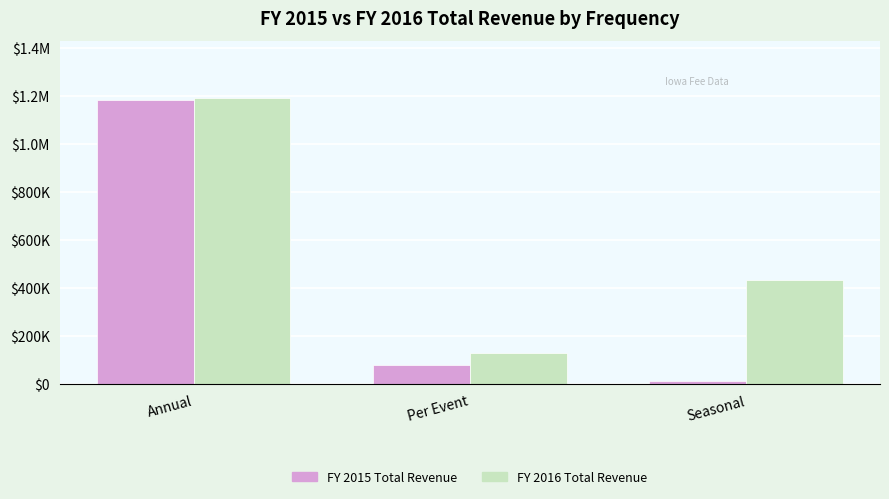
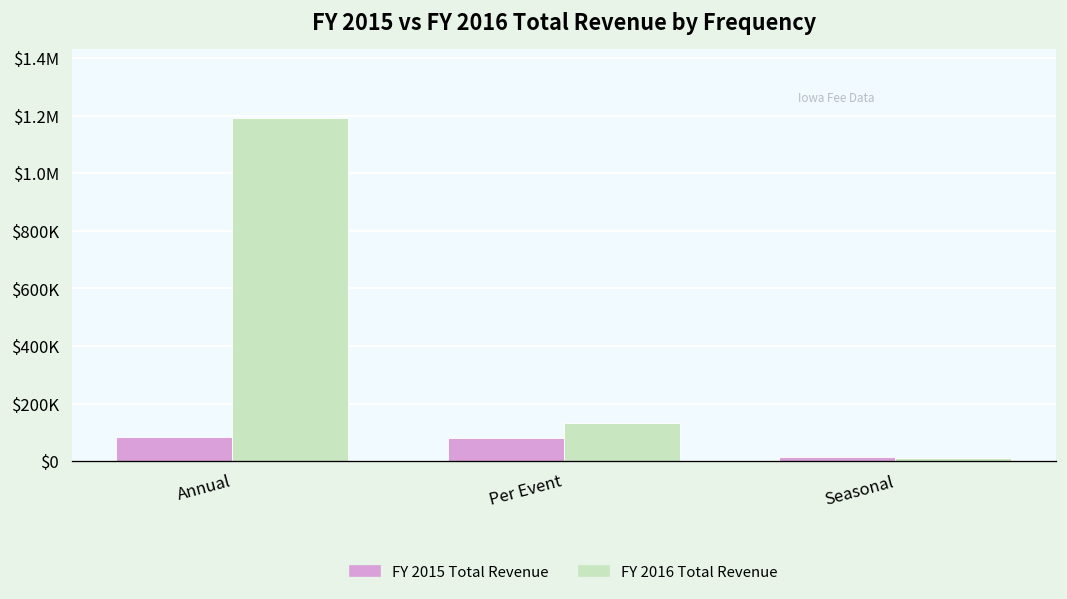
FY 2015 Total Revenue, Annual: $1180000 -> $90000
FY 2016 Total Revenue, Seasonal: $430000 -> $10000
